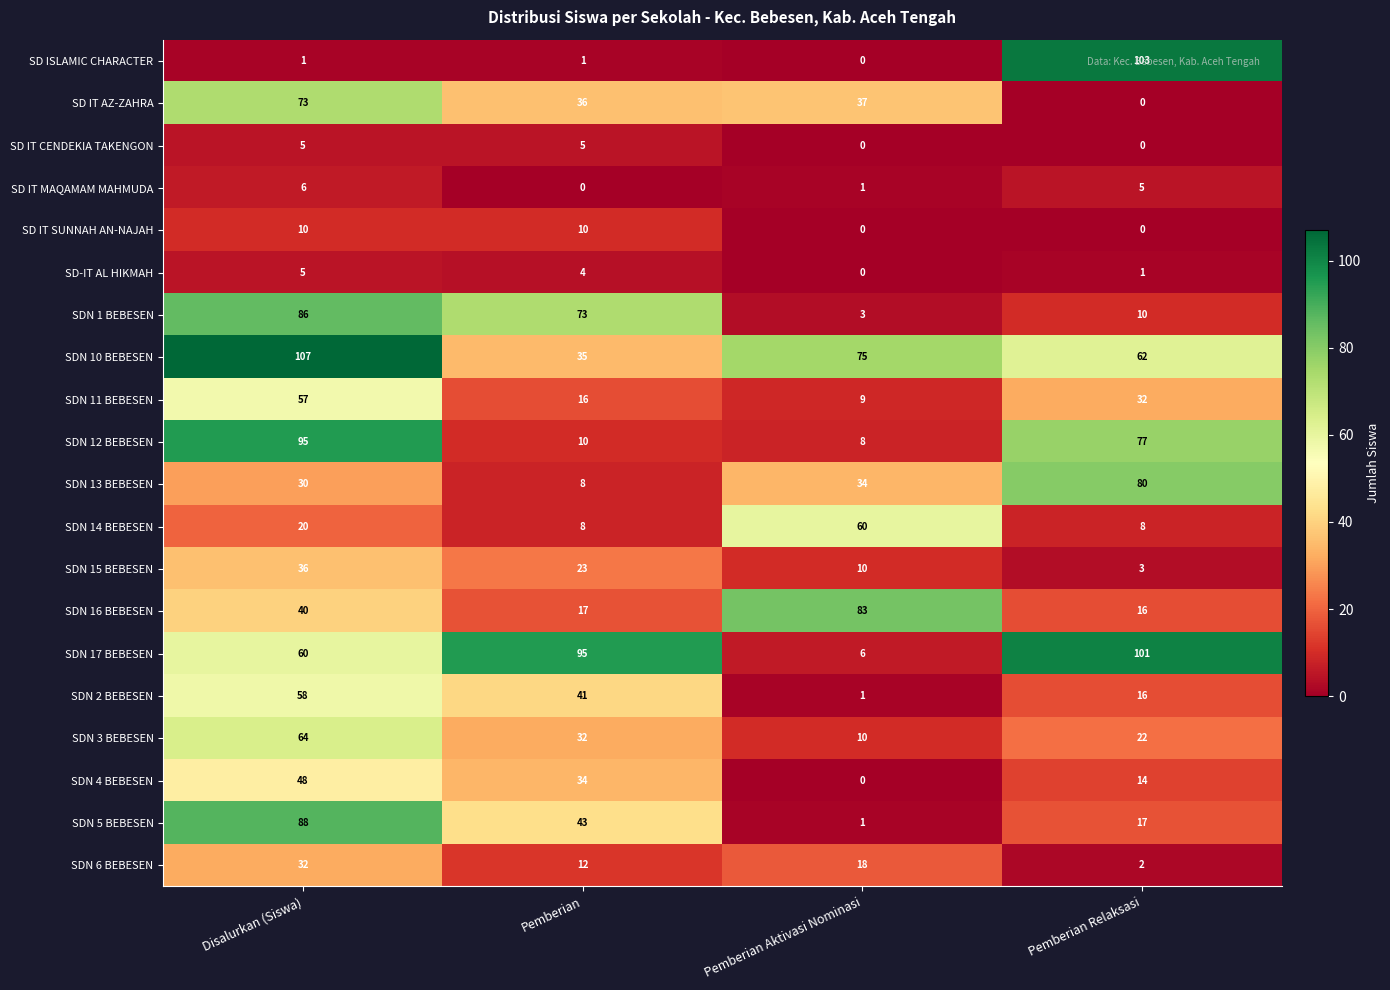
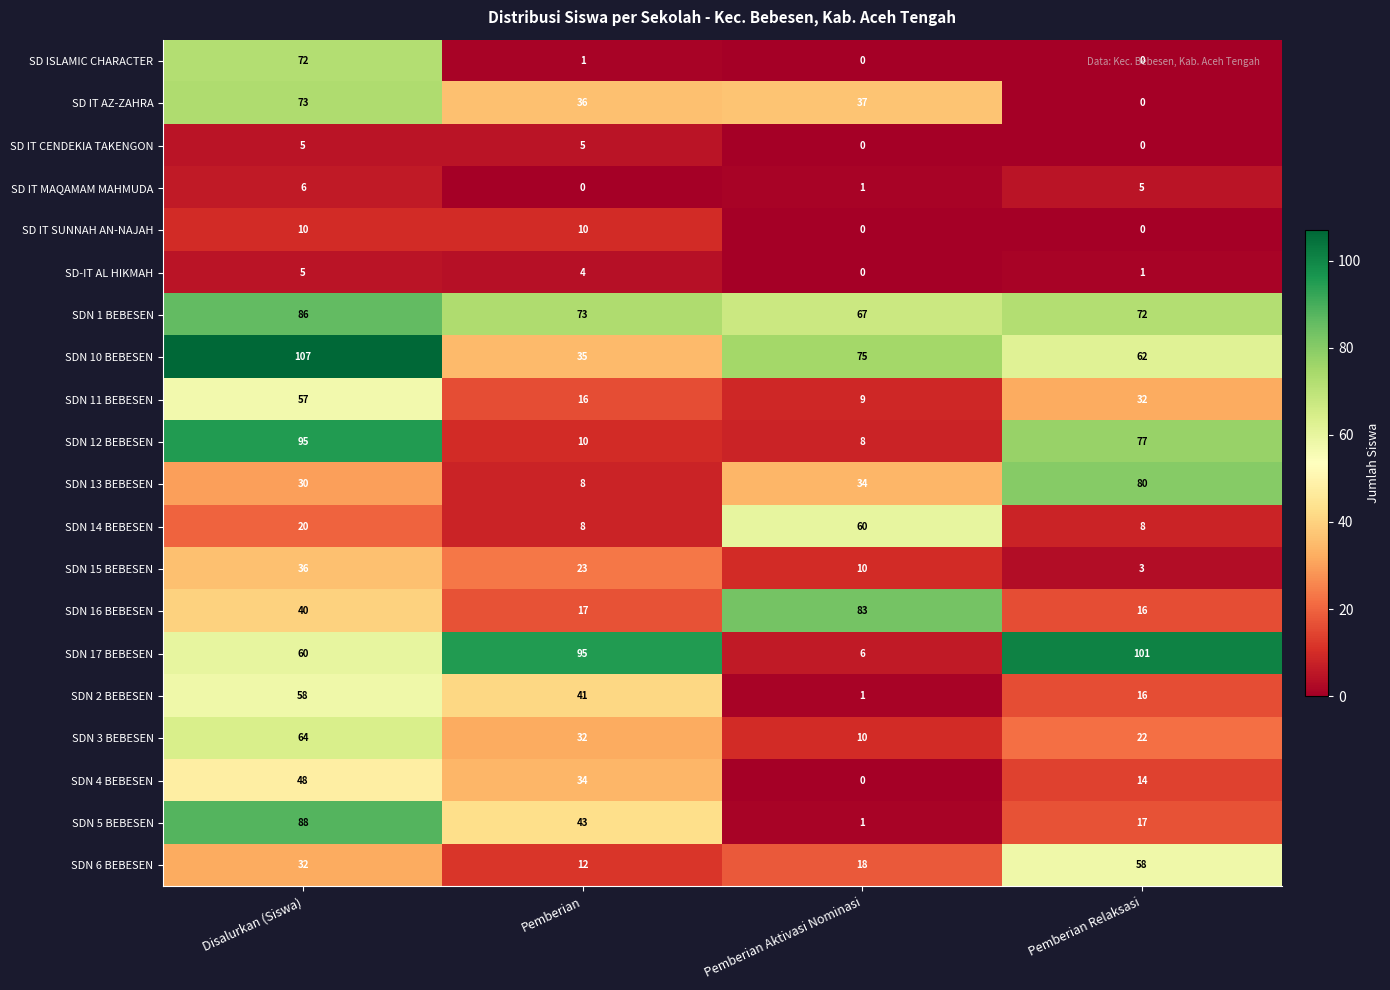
SD ISLAMIC CHARACTER, Disalurkan (Siswa): 1 -> 72
SD ISLAMIC CHARACTER, Pemberian Relaksasi: 103 -> 0
SDN 1 BEBESEN, Pemberian Aktivasi Nominasi: 3 -> 67
SDN 1 BEBESEN, Pemberian Relaksasi: 10 -> 72
SDN 6 BEBESEN, Pemberian Relaksasi: 2 -> 58
